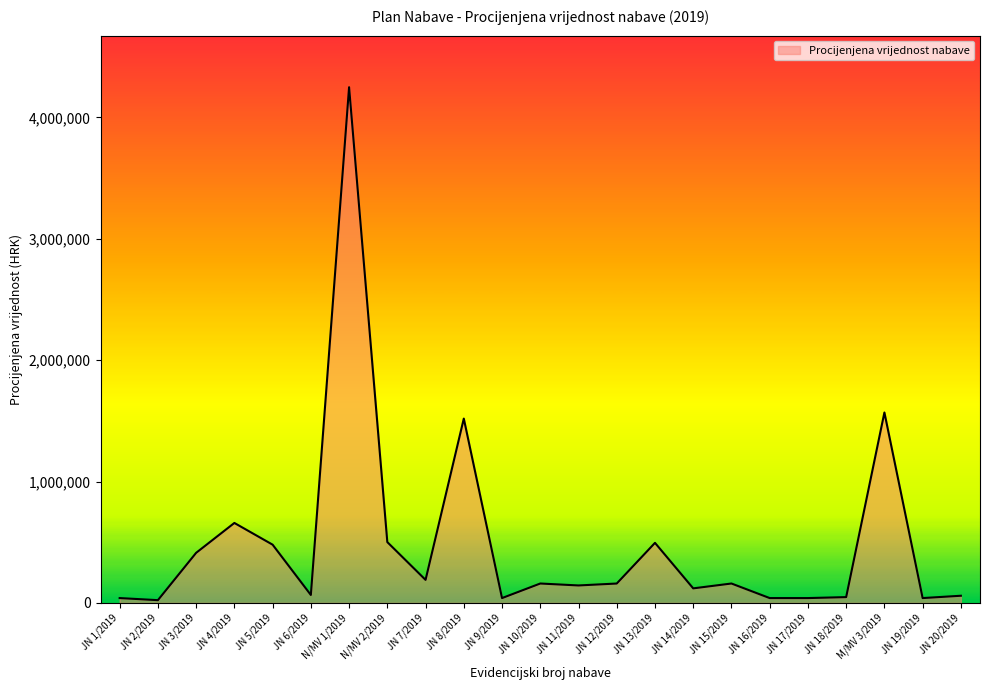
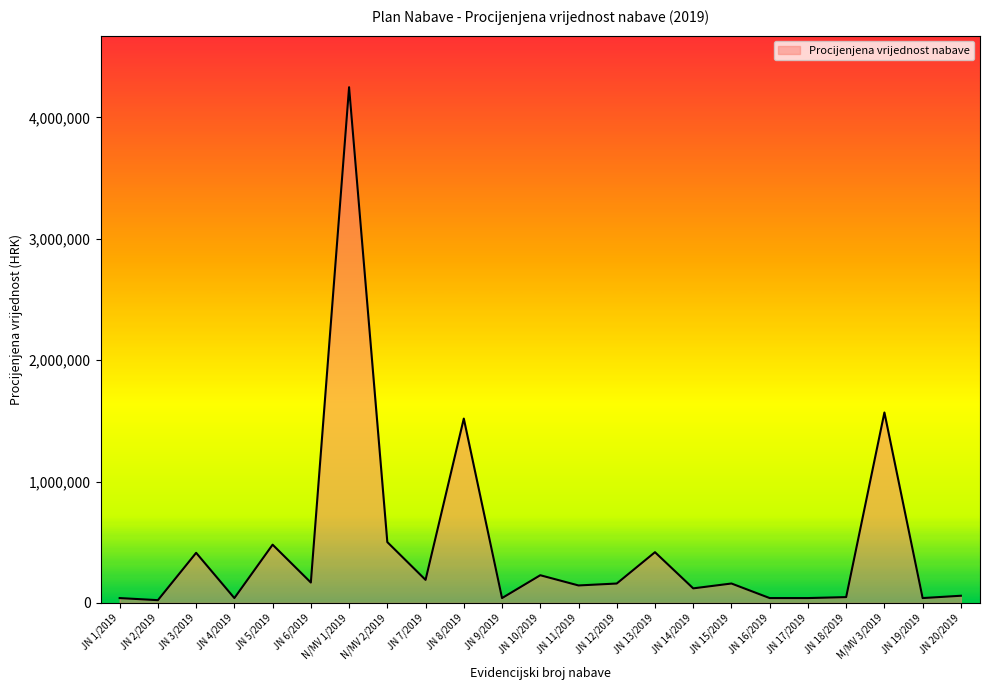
JN 4/2019: 660,000 -> 40,000
JN 6/2019: 70,000 -> 170,000
JN 10/2019: 160,000 -> 230,000
JN 13/2019: 500,000 -> 420,000
